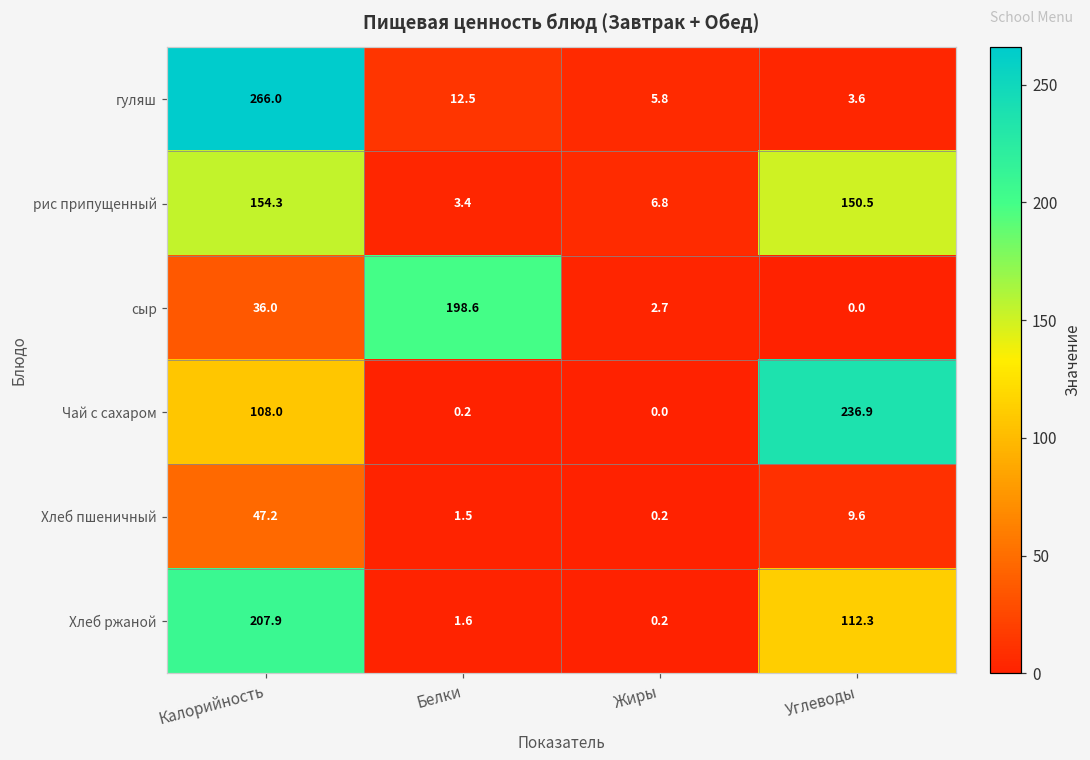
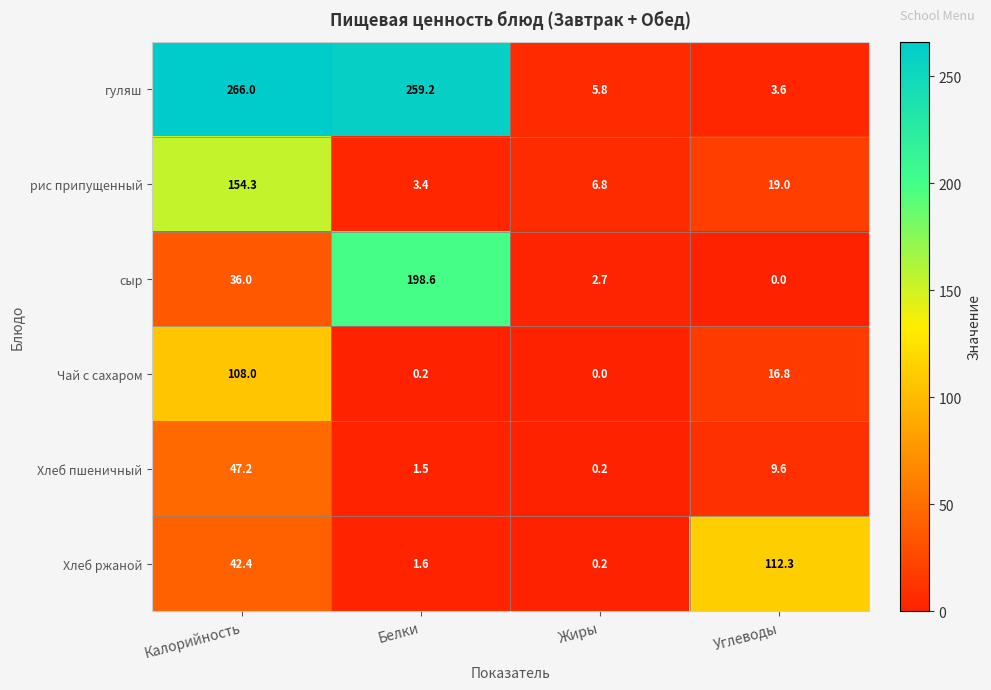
гуляш, Белки: 12.5 -> 259.2
рис припущенный, Углеводы: 150.5 -> 19.0
Чай с сахаром, Углеводы: 236.9 -> 16.8
Хлеб ржаной, Калорийность: 207.9 -> 42.4
